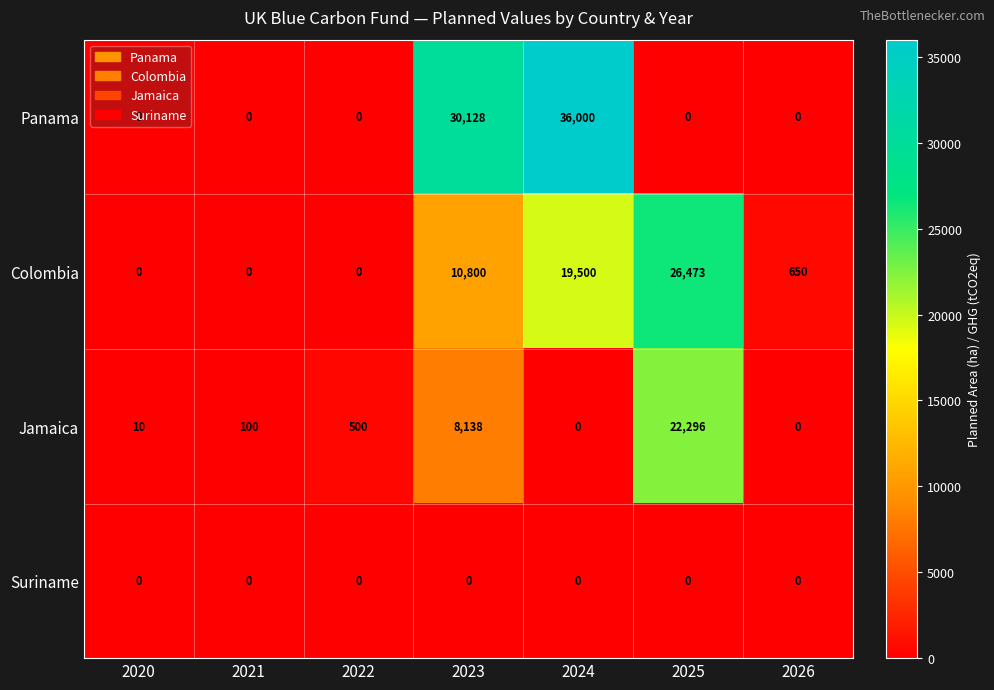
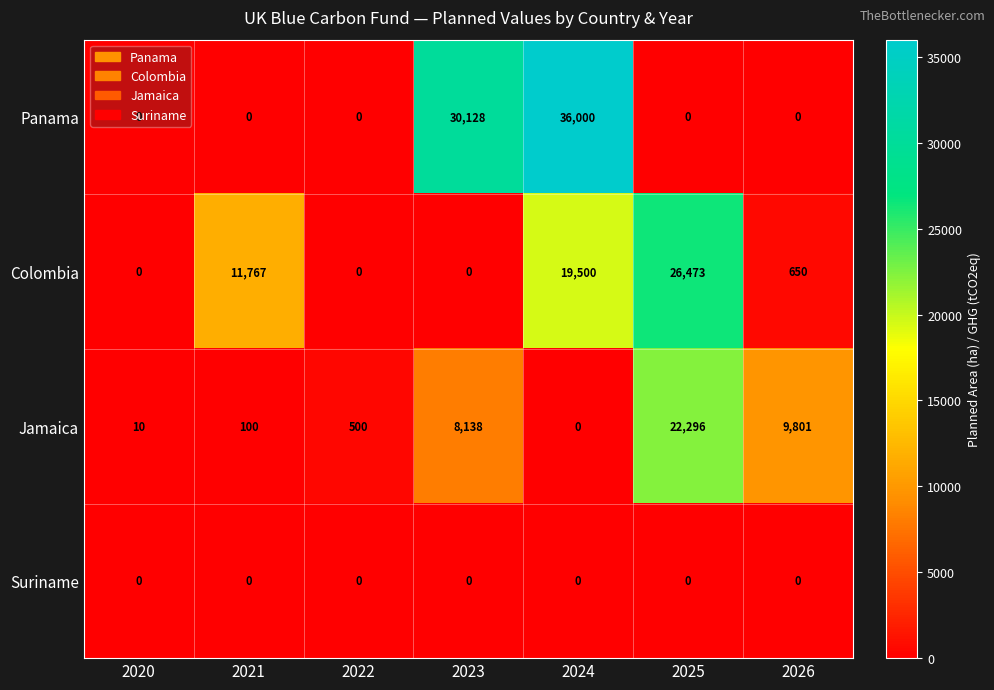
Colombia, 2021: 0 -> 11,767
Colombia, 2023: 10,800 -> 0
Jamaica, 2026: 0 -> 9,801
